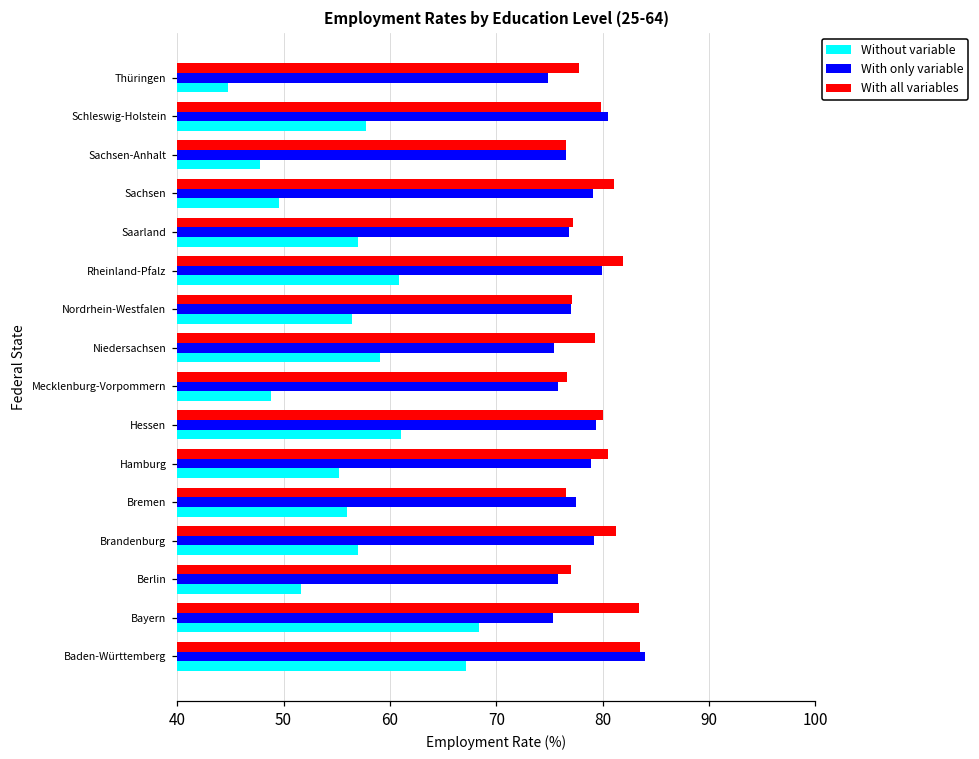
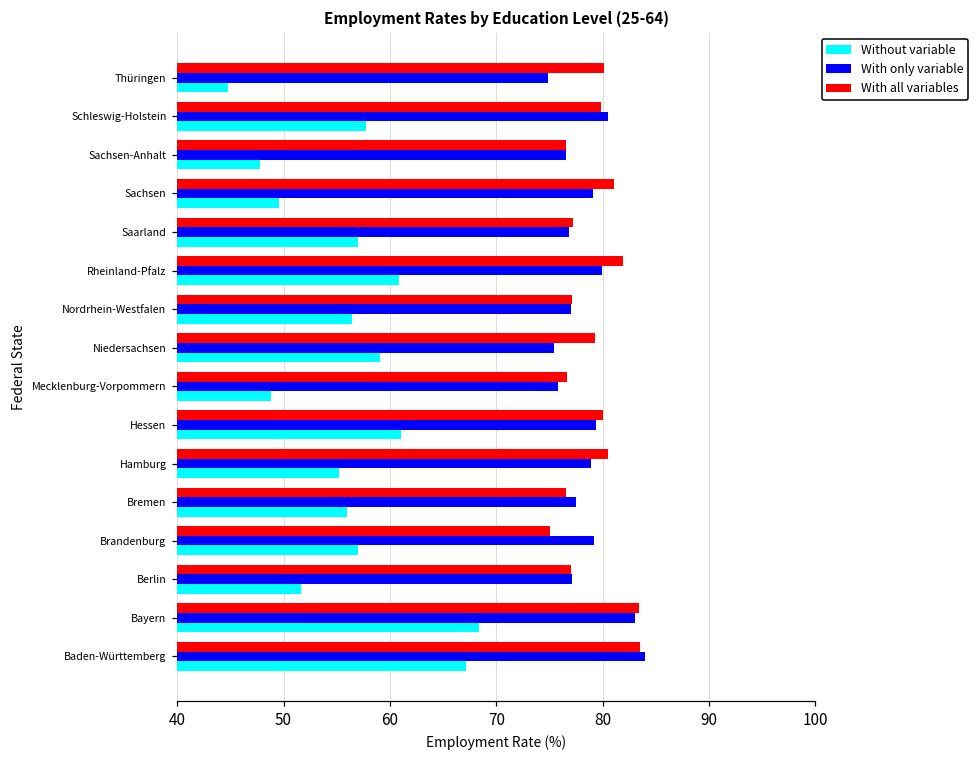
With all variables, Thüringen: 78 -> 80
With all variables, Brandenburg: 81 -> 75
With only variable, Berlin: 76 -> 77
With only variable, Bayern: 75 -> 83
